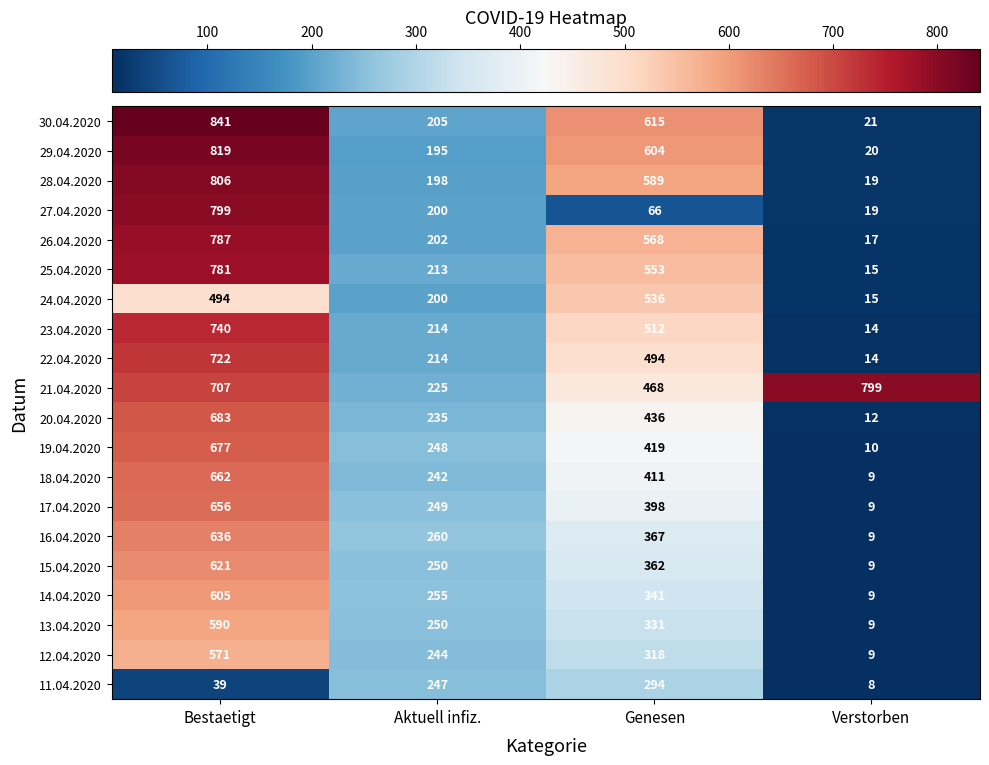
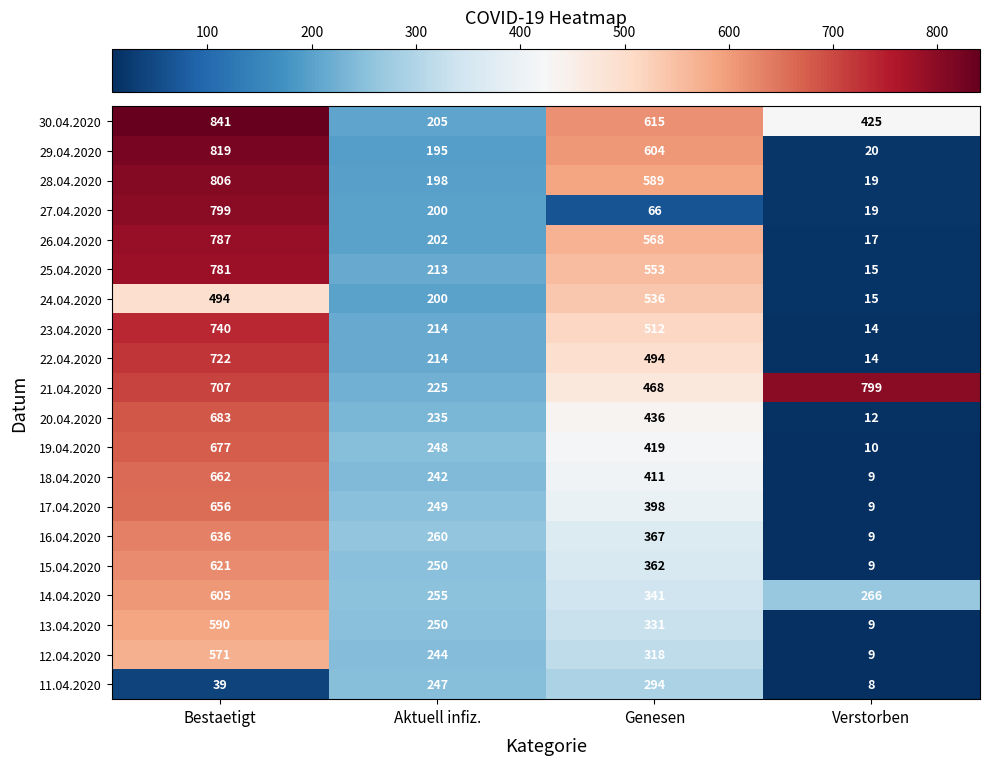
30.04.2020, Verstorben: 21 -> 425
14.04.2020, Verstorben: 9 -> 266
